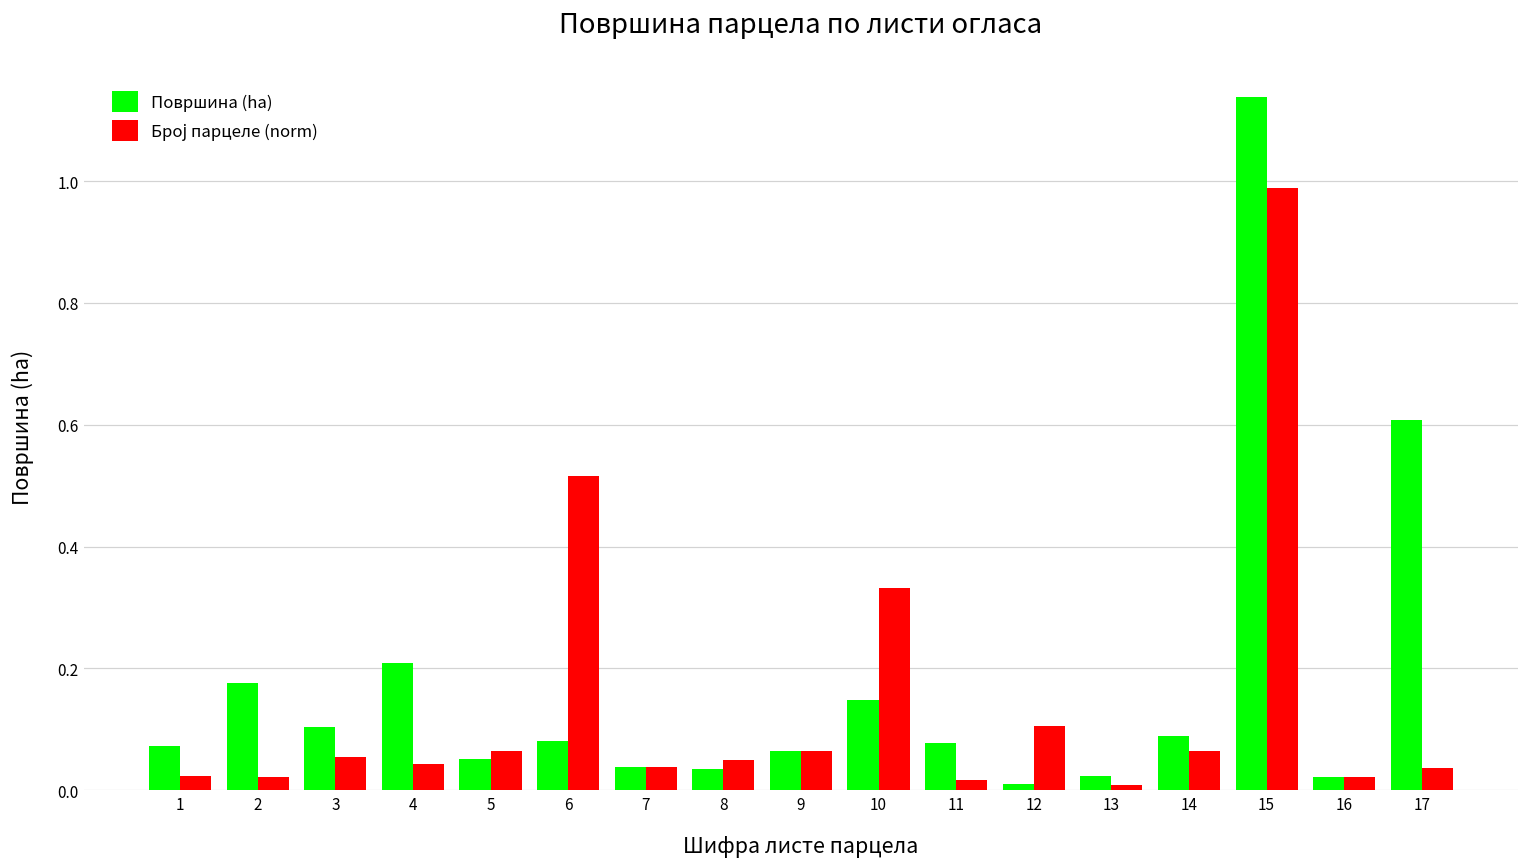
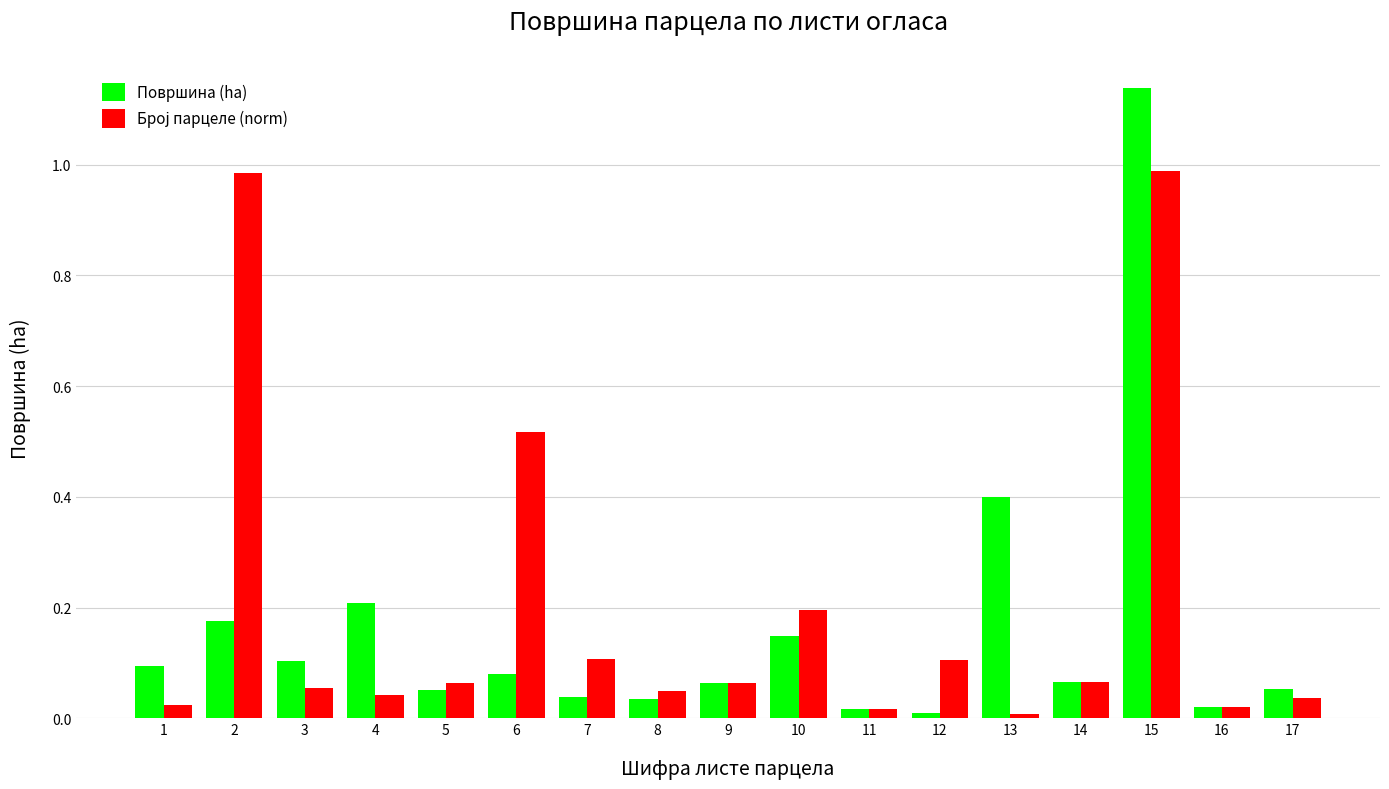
Површина (ha), 1: 0.07 -> 0.10
Број парцеле (norm), 2: 0.02 -> 0.99
Број парцеле (norm), 7: 0.04 -> 0.11
Број парцеле (norm), 10: 0.33 -> 0.20
Површина (ha), 11: 0.08 -> 0.02
Површина (ha), 13: 0.02 -> 0.40
Површина (ha), 14: 0.09 -> 0.07
Површина (ha), 17: 0.61 -> 0.05
